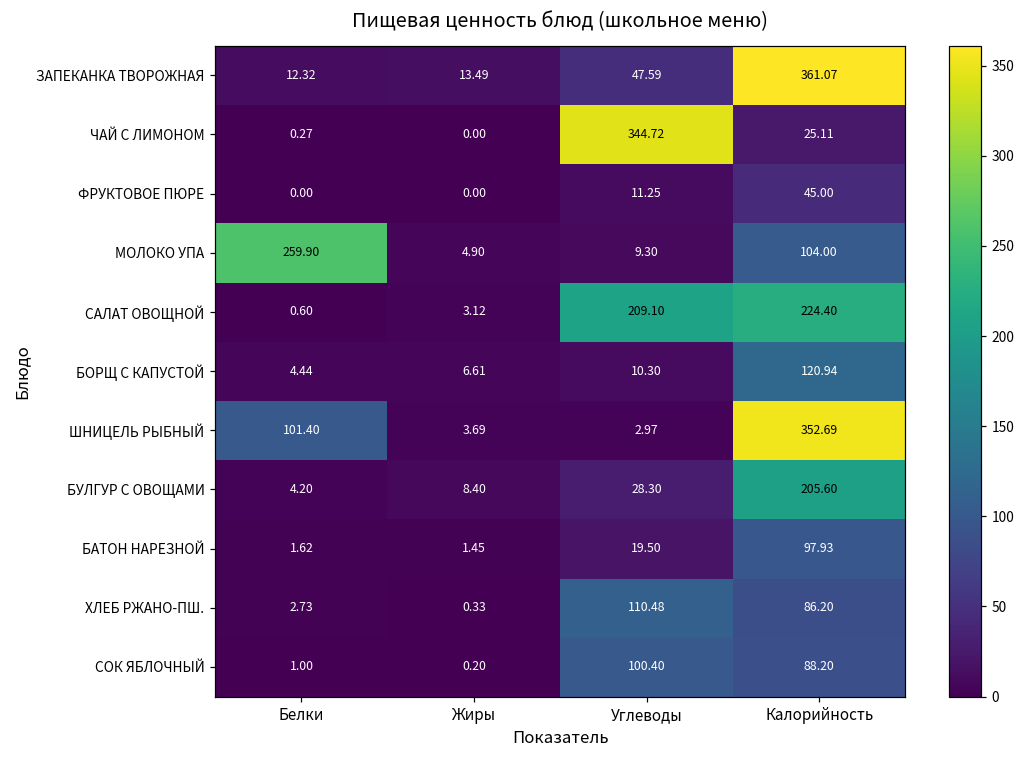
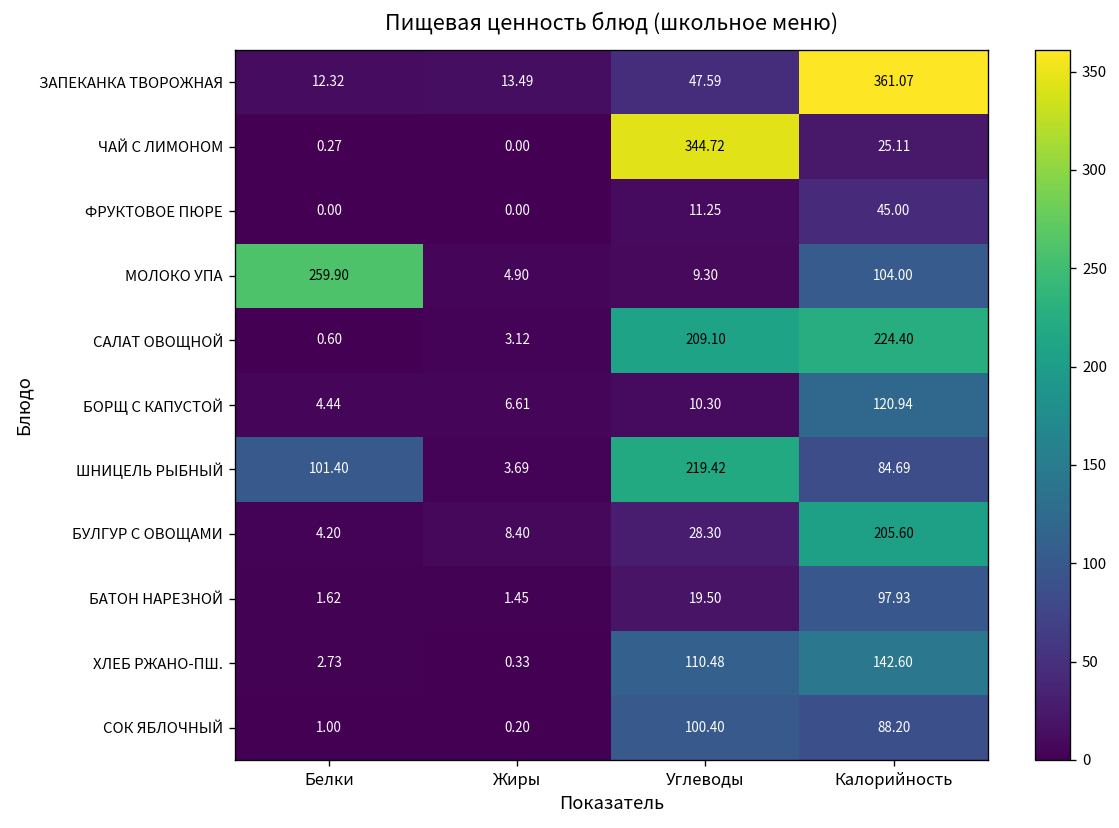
ШНИЦЕЛЬ РЫБНЫЙ, Углеводы: 2.97 -> 219.42
ШНИЦЕЛЬ РЫБНЫЙ, Калорийность: 352.69 -> 84.69
ХЛЕБ РЖАНО-ПШ., Калорийность: 86.20 -> 142.60
